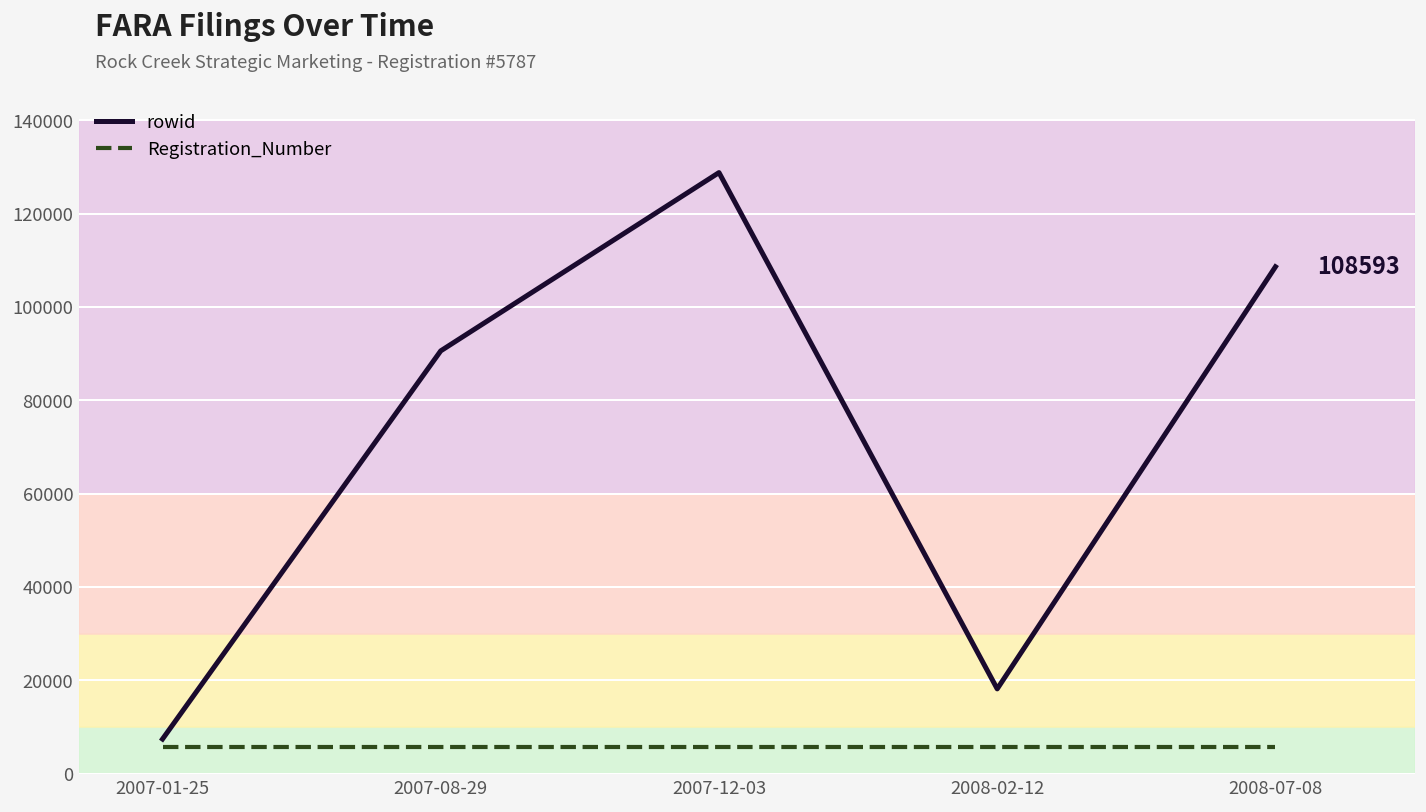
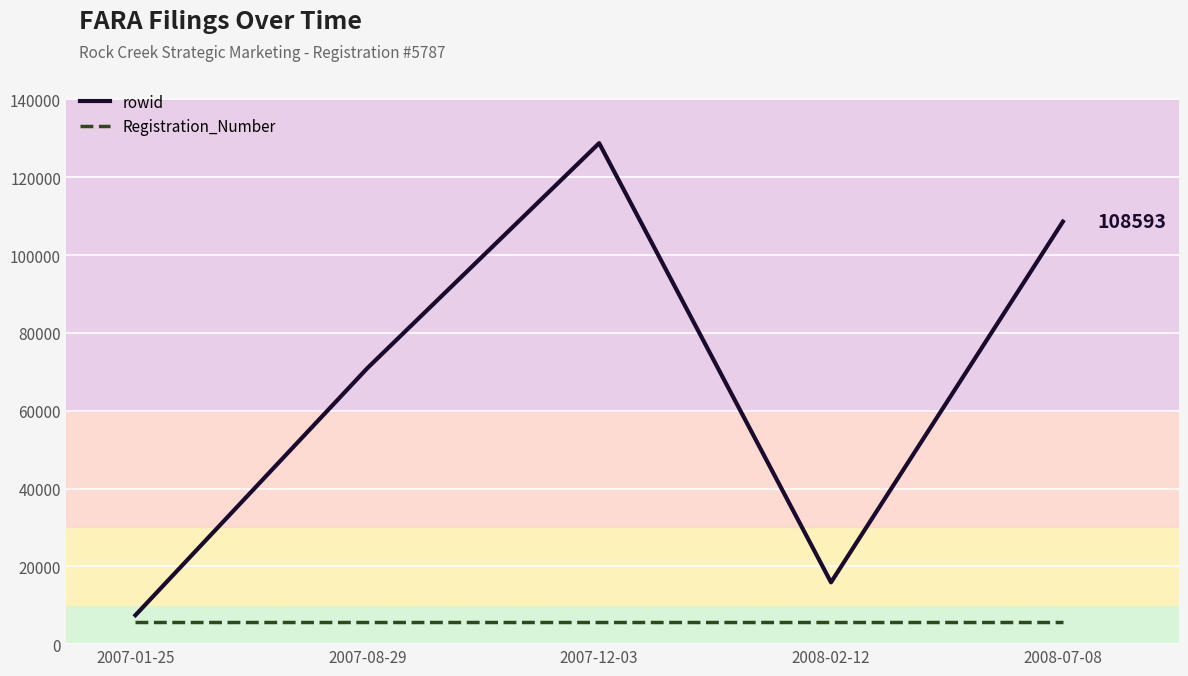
rowid, 2007-08-29: 91000 -> 71000
rowid, 2008-02-12: 18000 -> 16000
